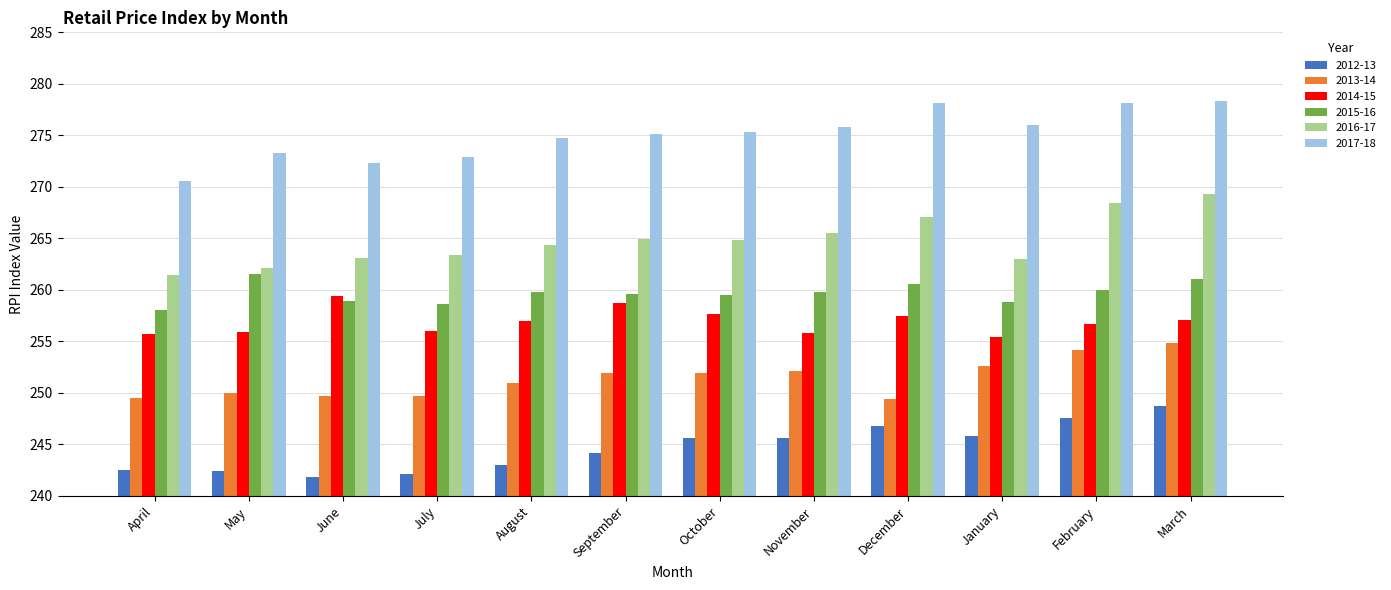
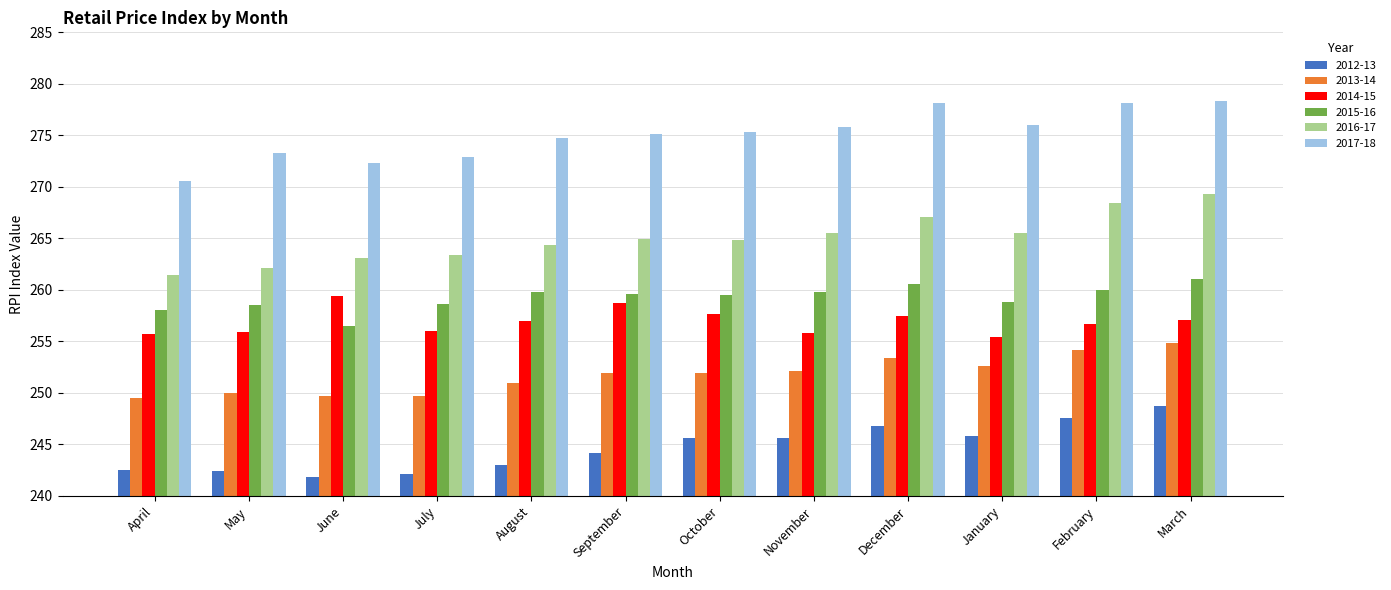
2015-16, May: 261.5 -> 258.5
2015-16, June: 258.9 -> 256.5
2013-14, December: 249.4 -> 253.4
2016-17, January: 263.0 -> 265.5
